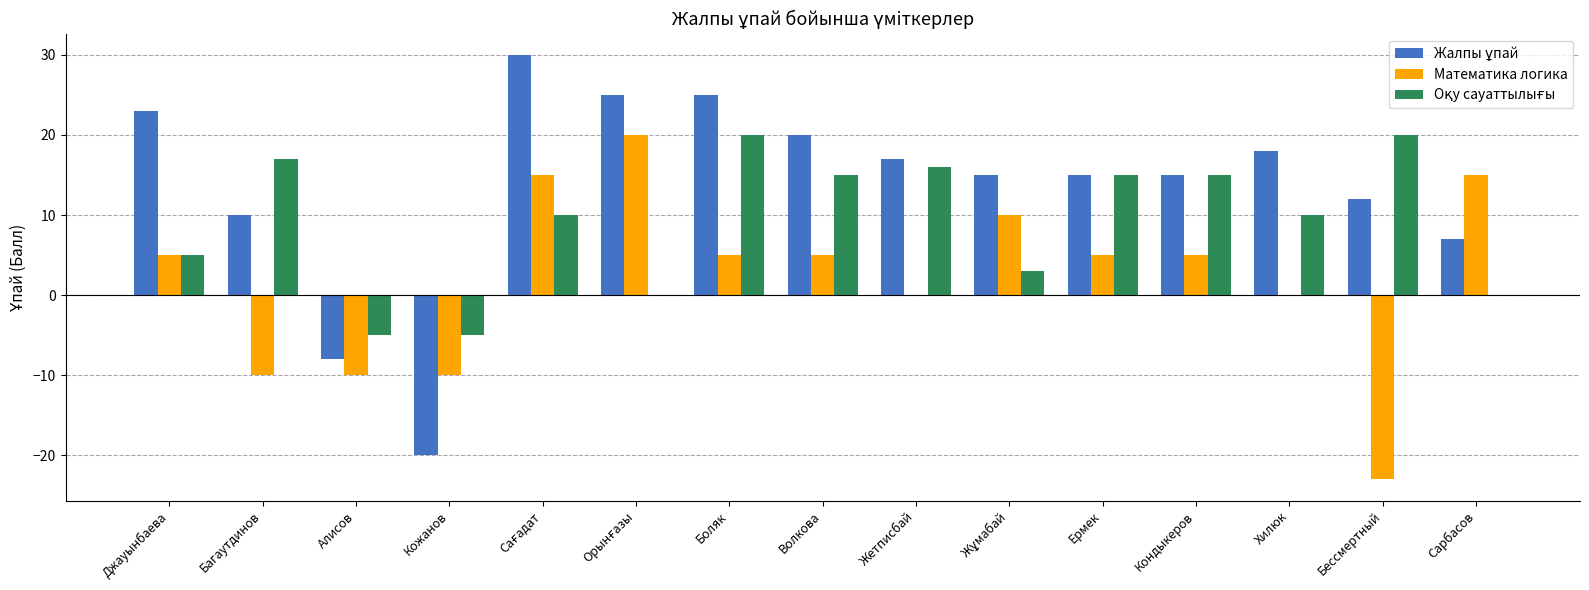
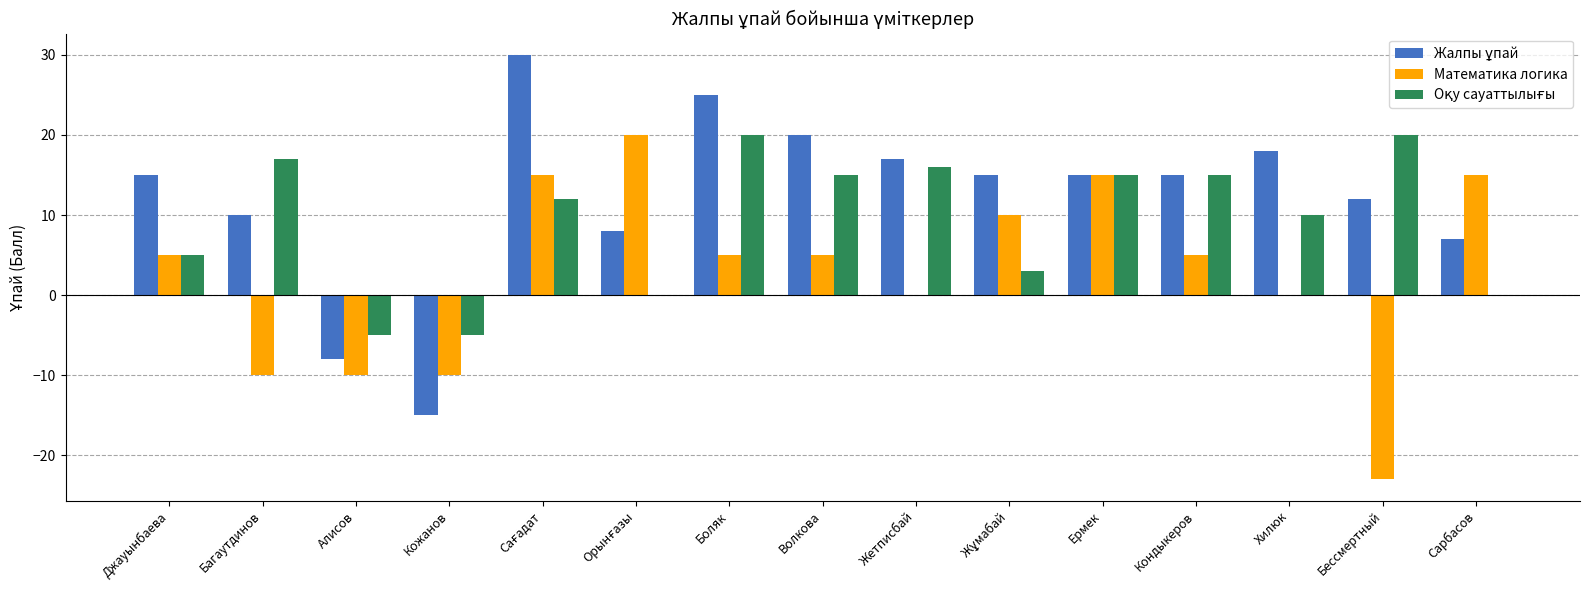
Жалпы ұпай, Джауынбаева: 23 -> 15
Жалпы ұпай, Кожанов: -20 -> -15
Оқу сауаттылығы, Сағадат: 10 -> 12
Жалпы ұпай, Орынғазы: 25 -> 8
Математика логика, Ермек: 5 -> 15
